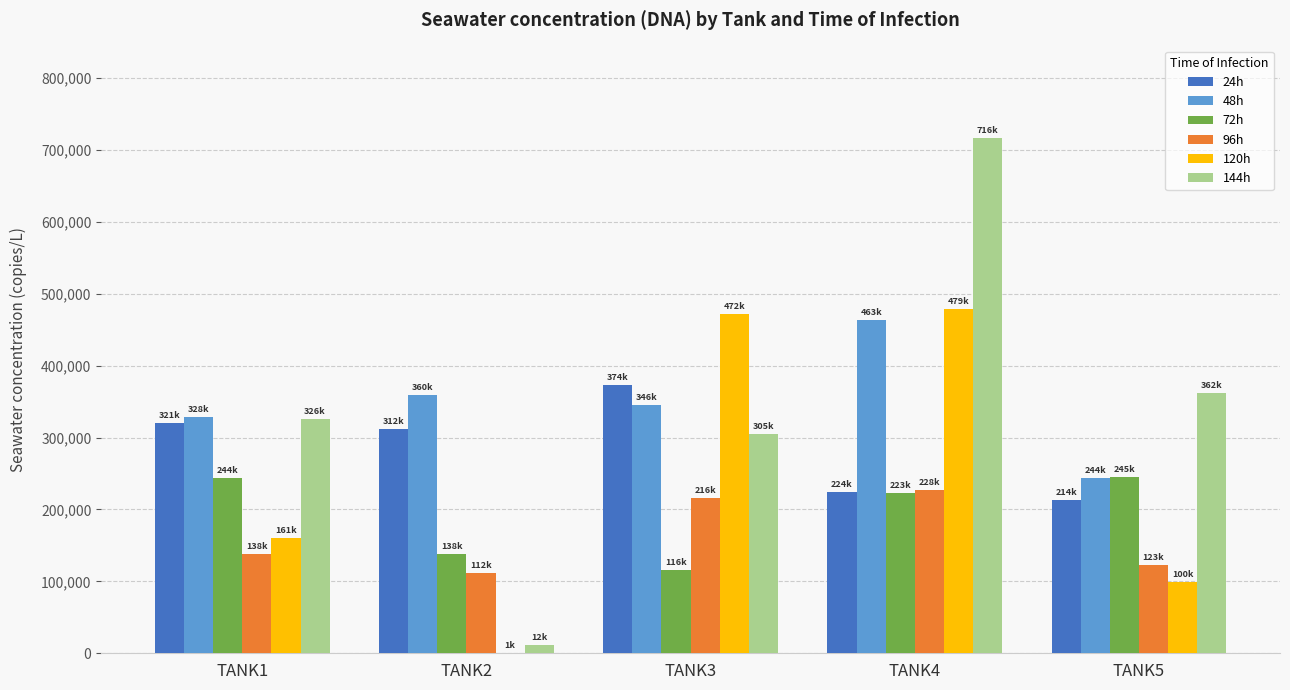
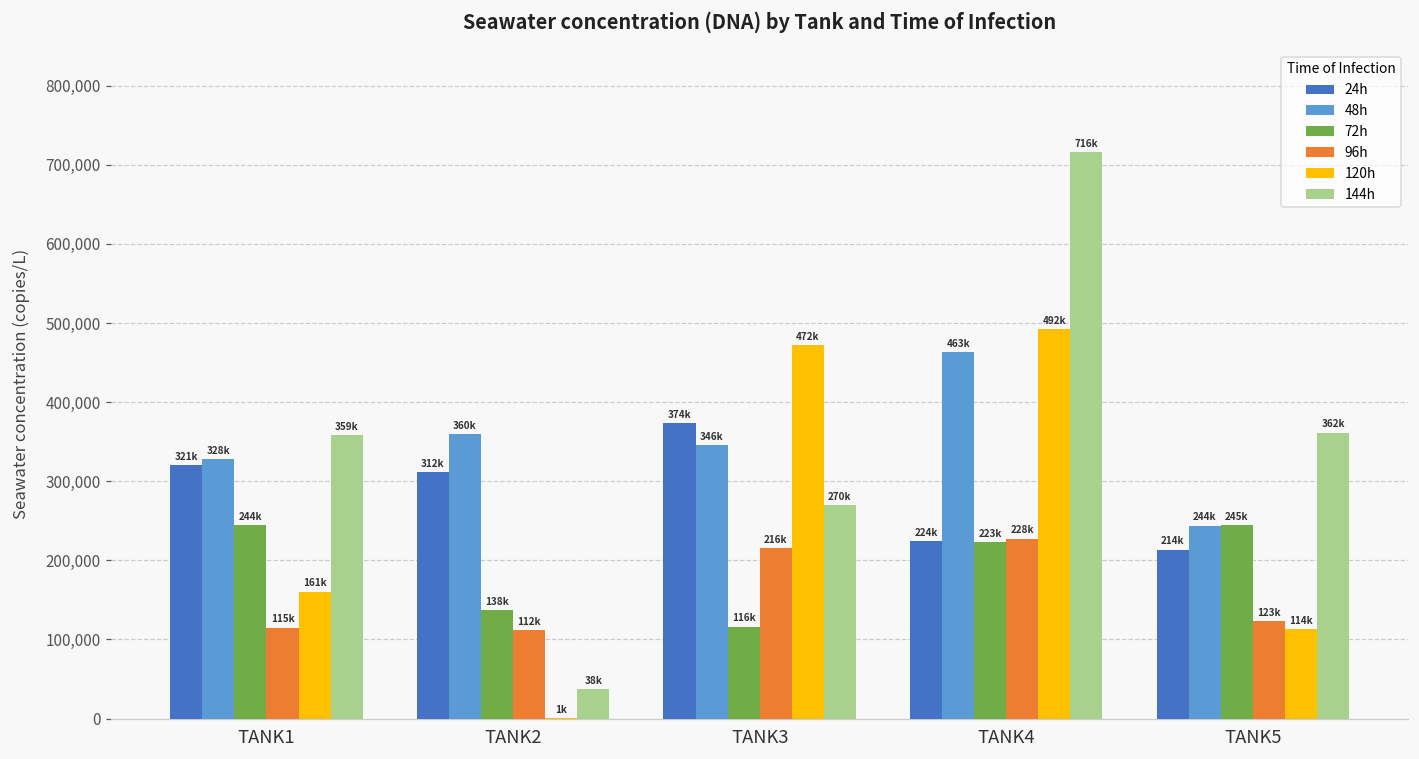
96h, TANK1: 138k -> 115k
144h, TANK1: 326k -> 359k
144h, TANK2: 12k -> 38k
144h, TANK3: 305k -> 270k
120h, TANK4: 479k -> 492k
120h, TANK5: 100k -> 114k
